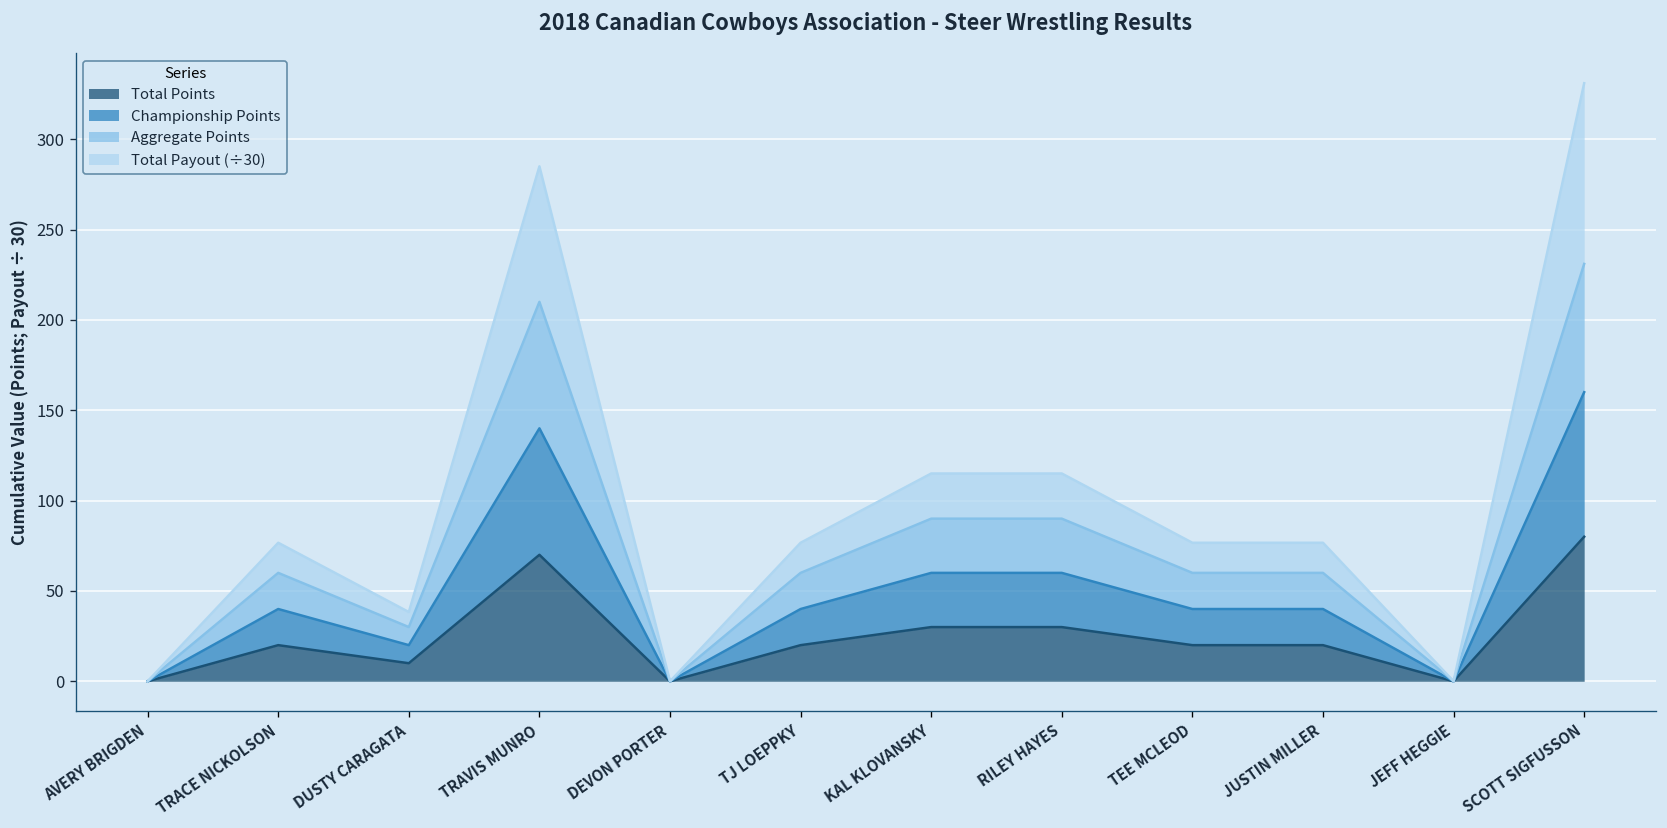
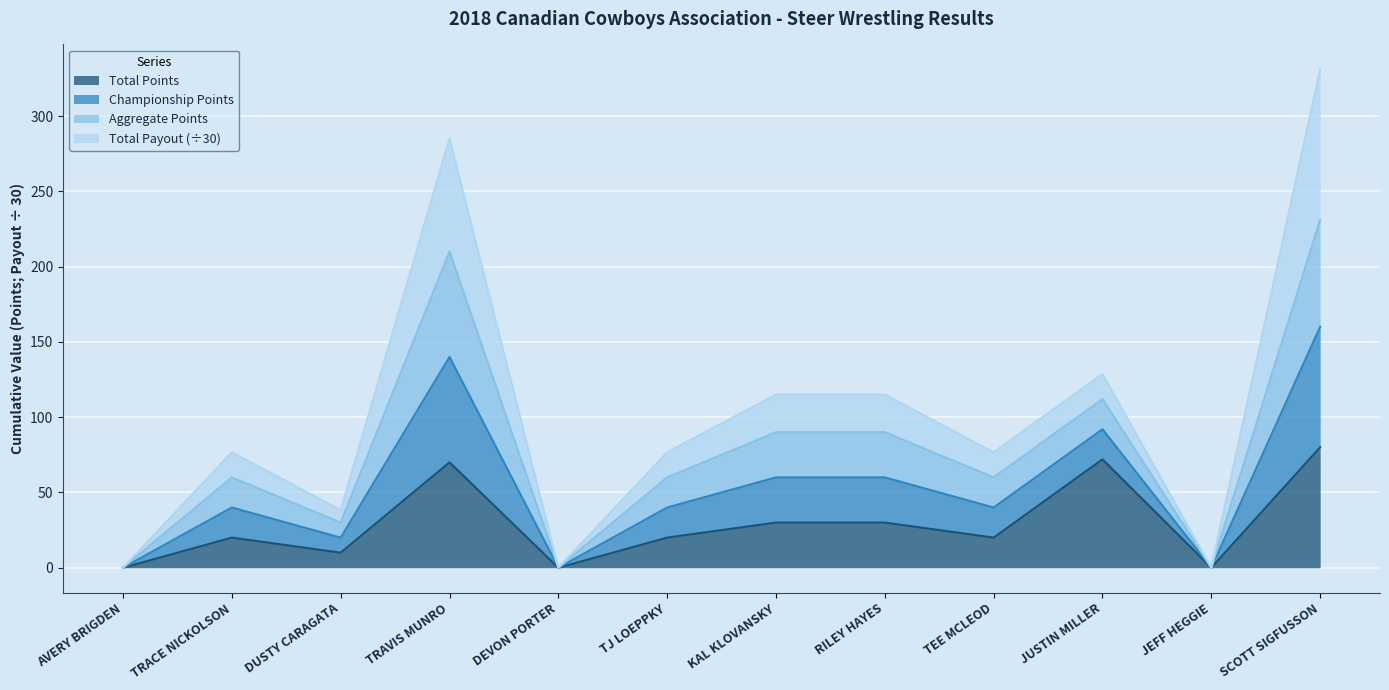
Total Points, JUSTIN MILLER: 20 -> 72
